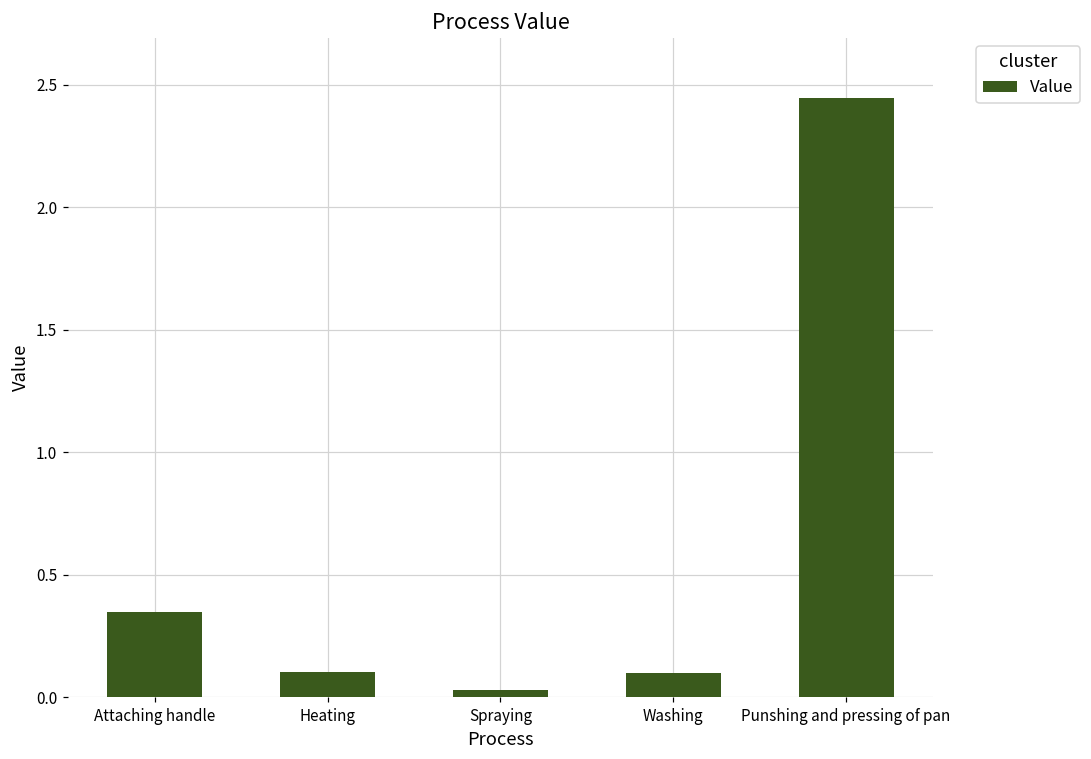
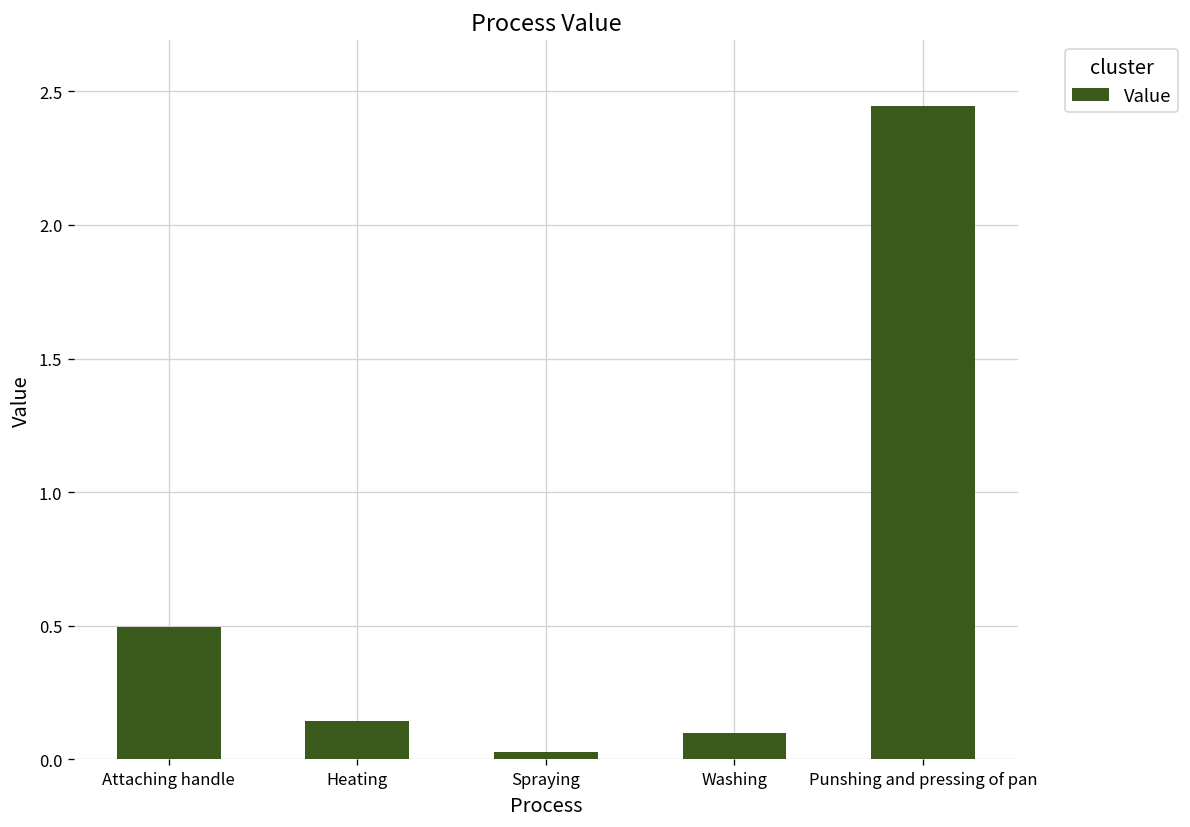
Attaching handle: 0.35 -> 0.50
Heating: 0.10 -> 0.14
